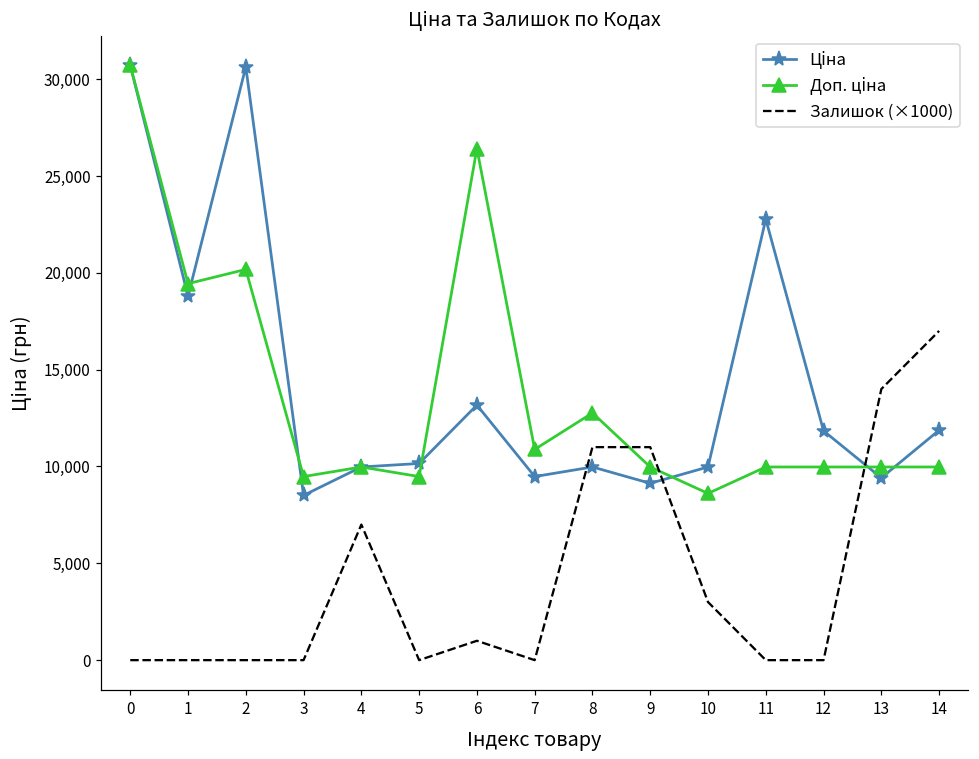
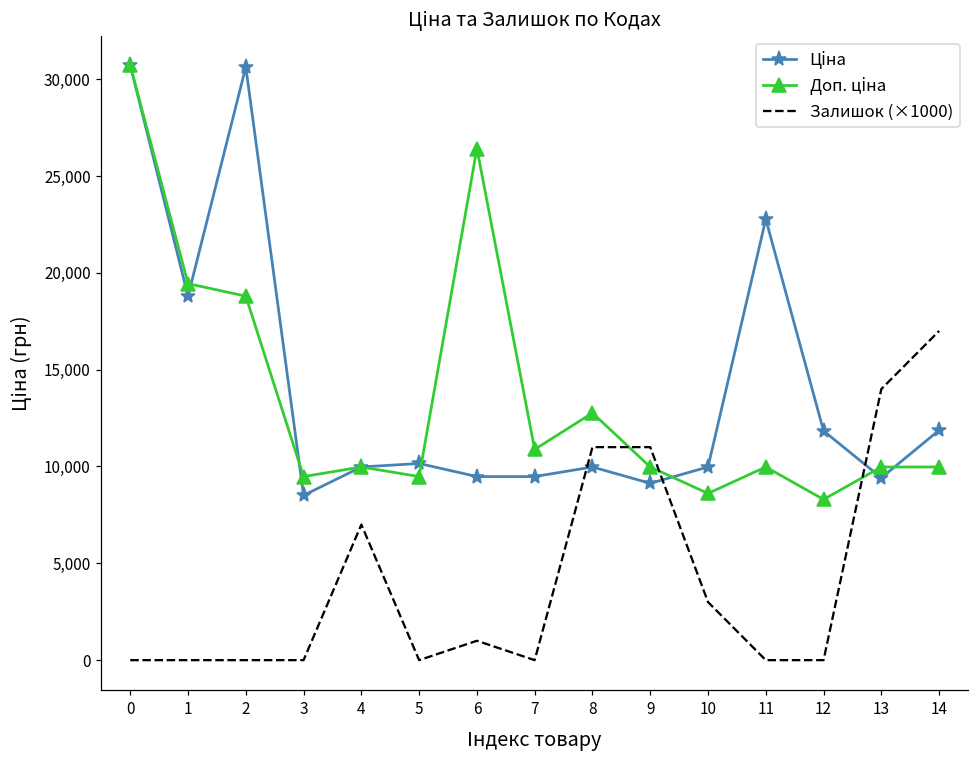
Доп. ціна, 2: 20,200 -> 18,800
Ціна, 6: 13,200 -> 9,500
Доп. ціна, 12: 10,000 -> 8,300
